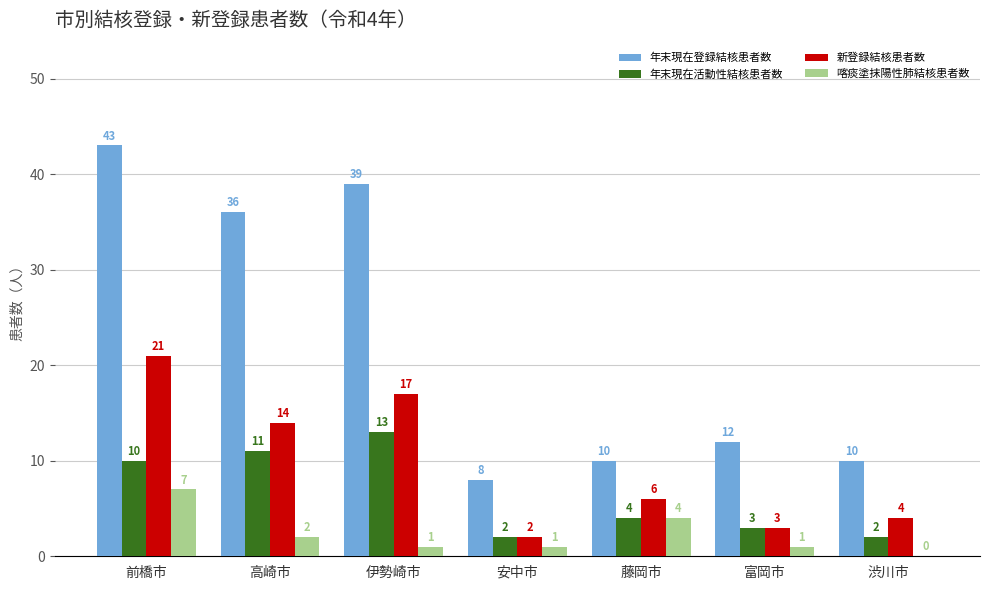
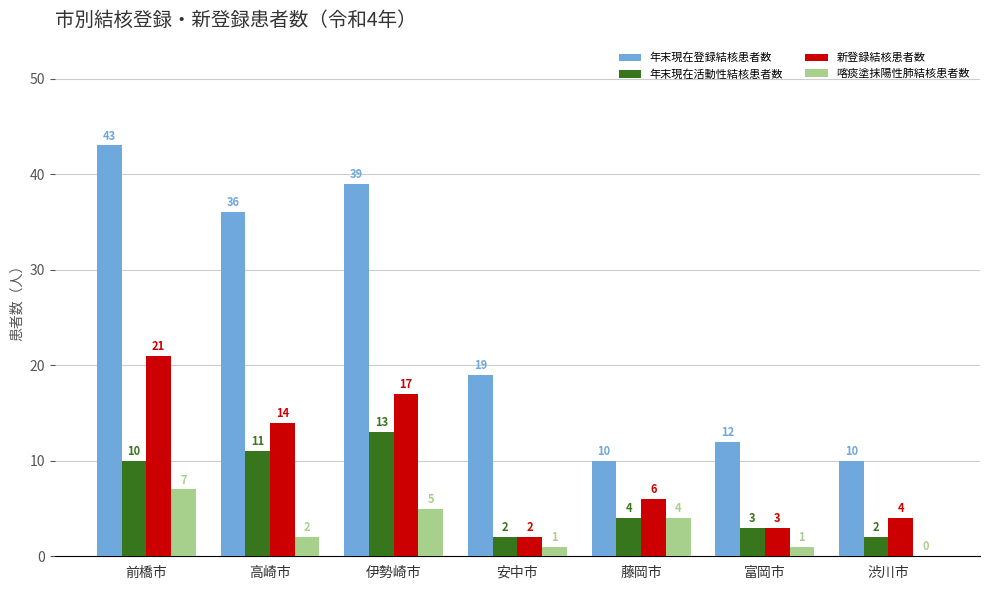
喀痰塗抹陽性肺結核患者数, 伊勢崎市: 1 -> 5
年末現在登録結核患者数, 安中市: 8 -> 19
